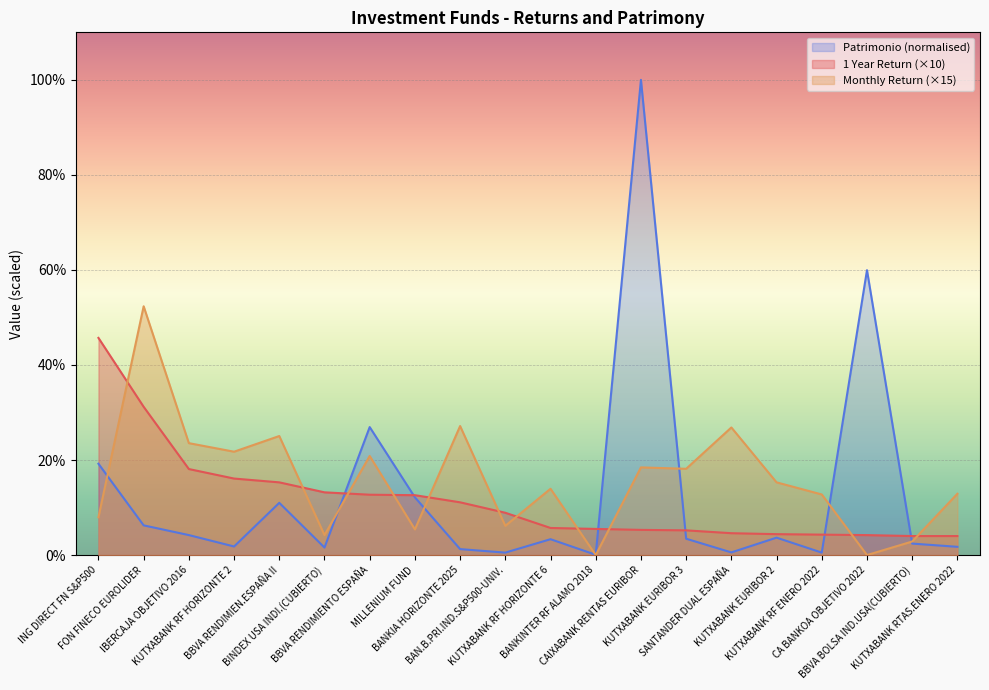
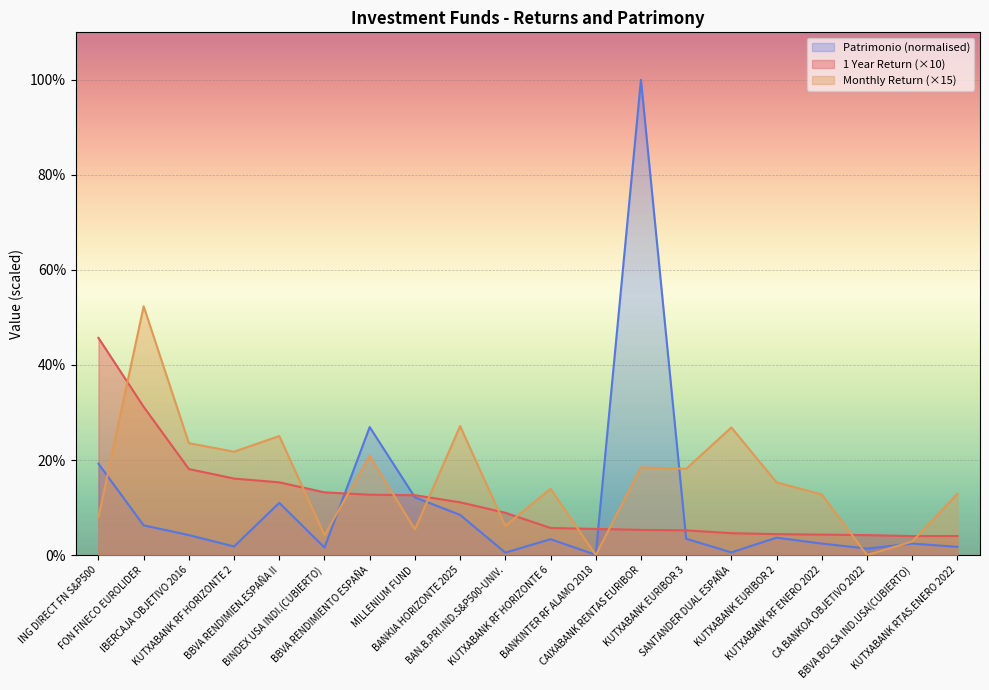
Patrimonio (normalised), BANKIA HORIZONTE 2025: 1% -> 8%
Patrimonio (normalised), KUTXABANK RF ENERO 2022: 1% -> 2%
Patrimonio (normalised), CA BANKOA OBJETIVO 2022: 60% -> 1%
